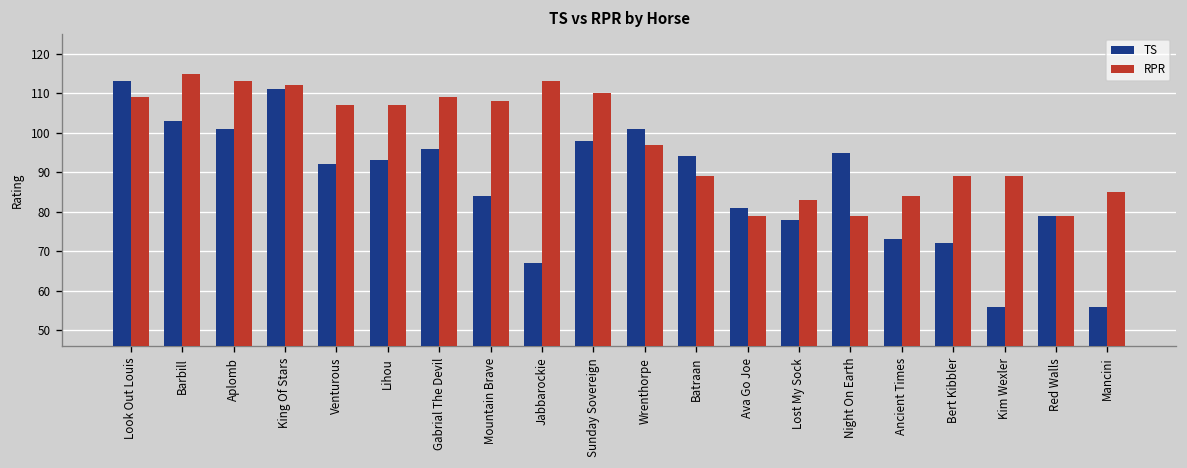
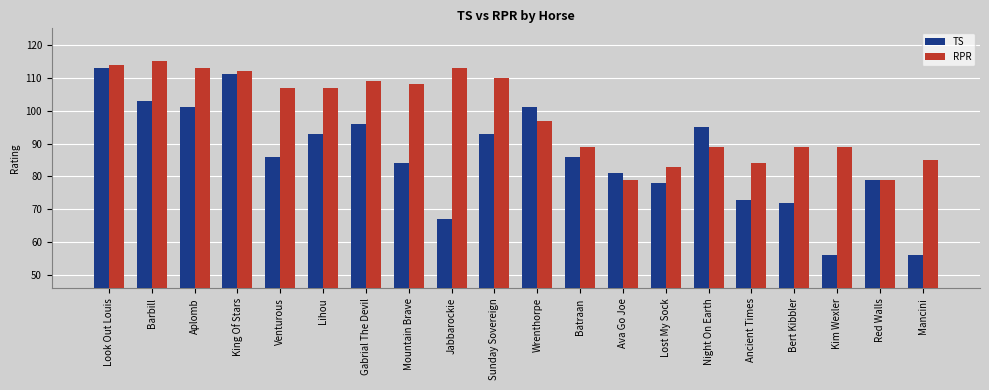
RPR, Look Out Louis: 109 -> 114
TS, Venturous: 92 -> 86
TS, Sunday Sovereign: 98 -> 93
TS, Batraan: 94 -> 86
RPR, Night On Earth: 79 -> 89
